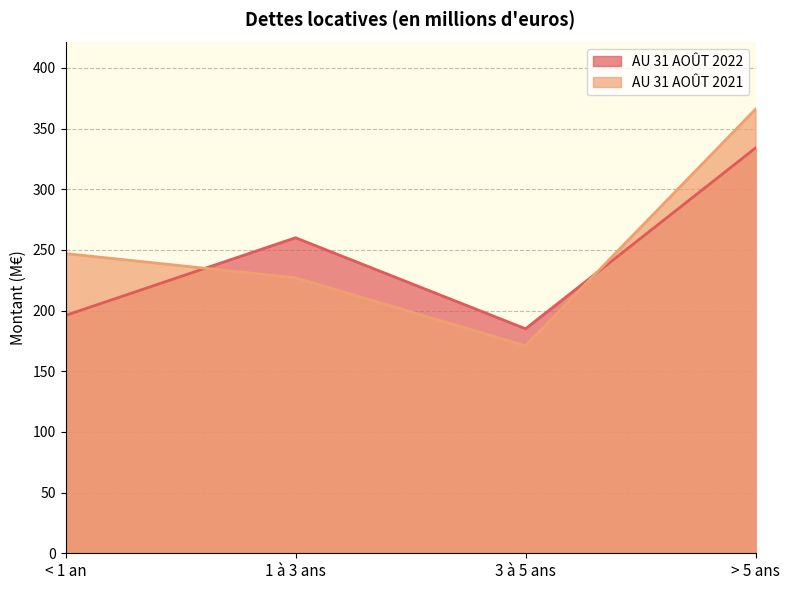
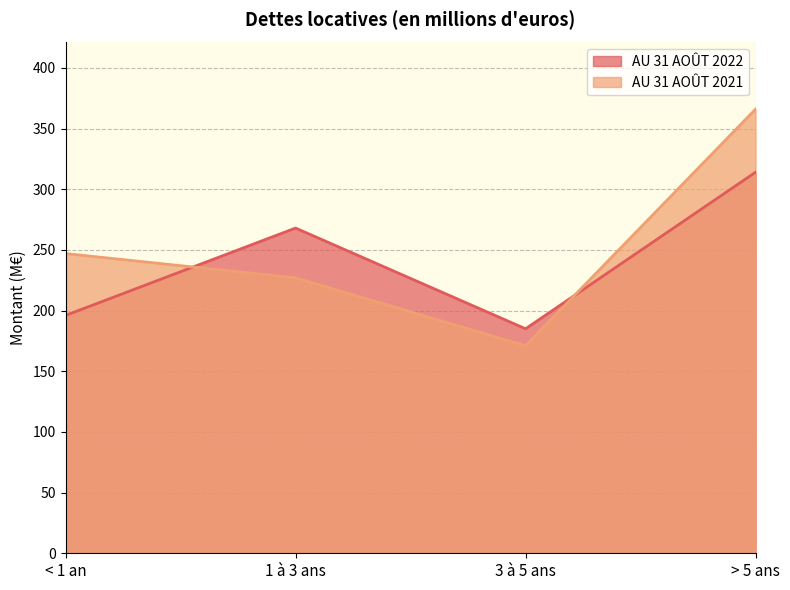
AU 31 AOÛT 2022, 1 à 3 ans: 260 -> 268
AU 31 AOÛT 2022, > 5 ans: 334 -> 314
